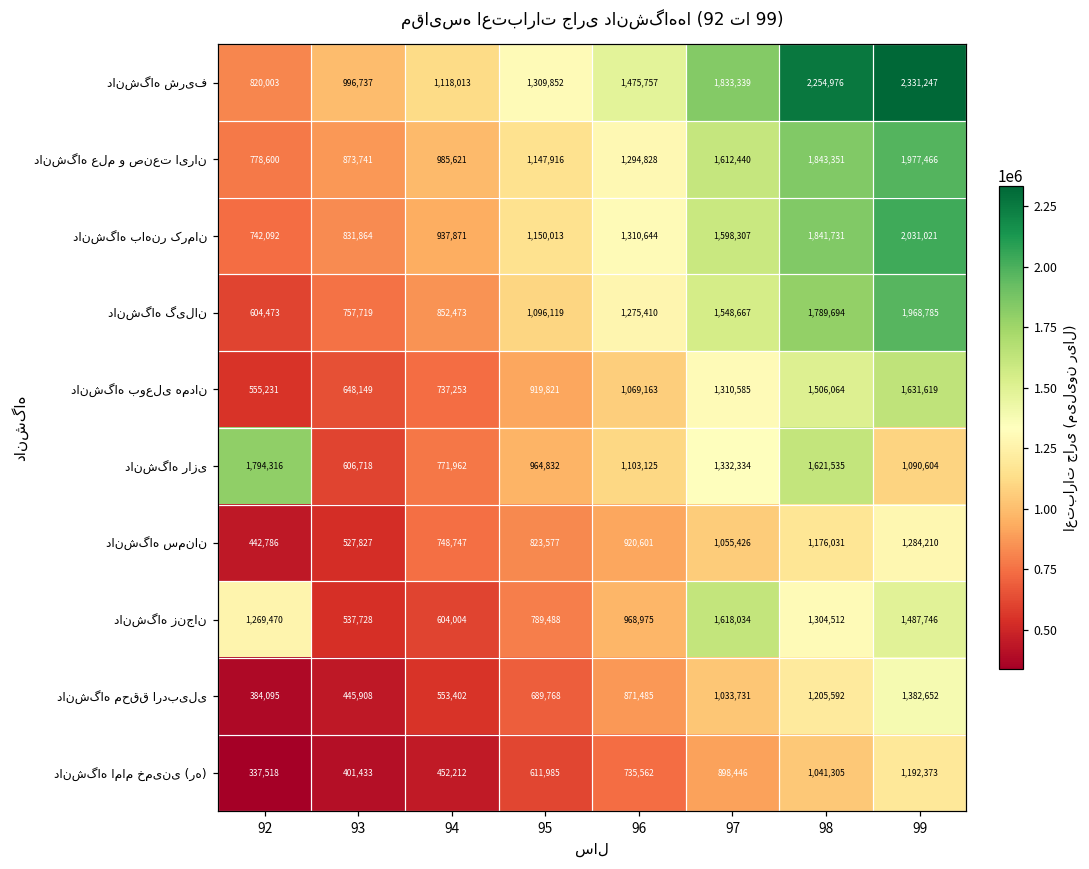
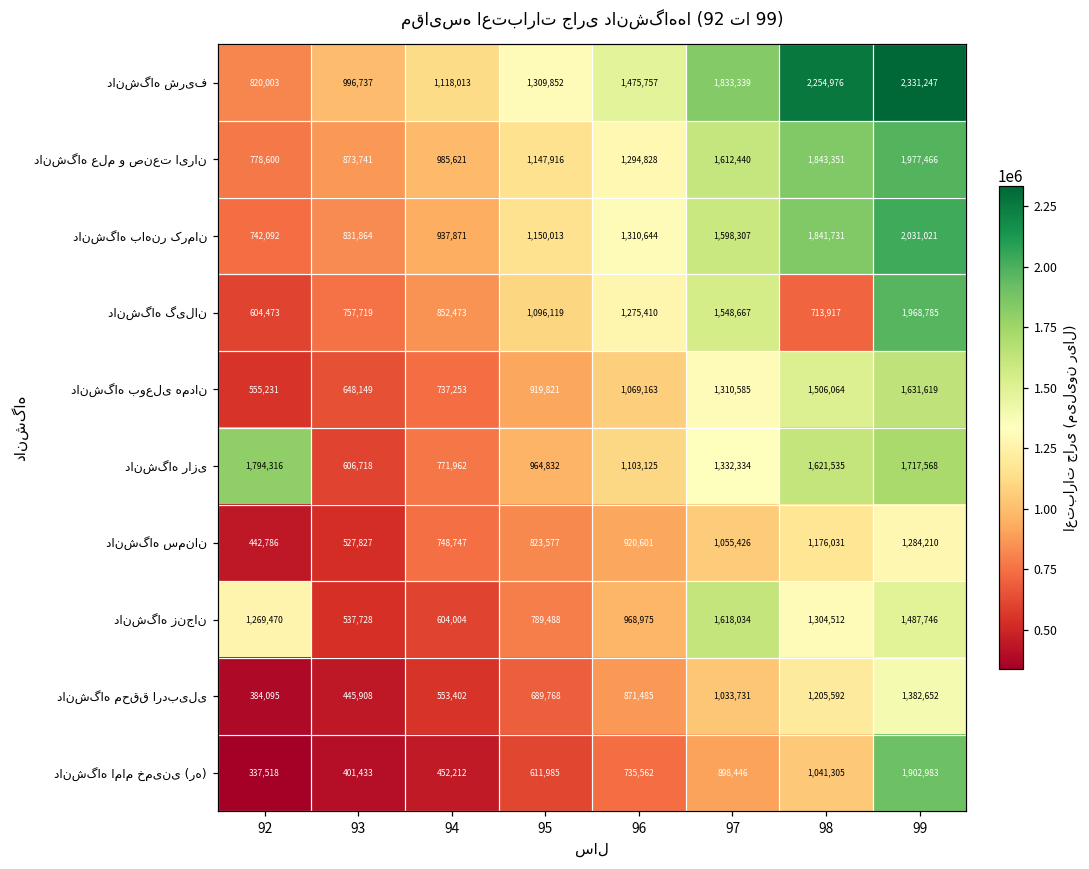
دانشگاه گیلان, 98: 1,789,694 -> 713,917
دانشگاه رازی, 99: 1,090,604 -> 1,717,568
دانشگاه امام خمینی (ره), 99: 1,192,373 -> 1,902,983
